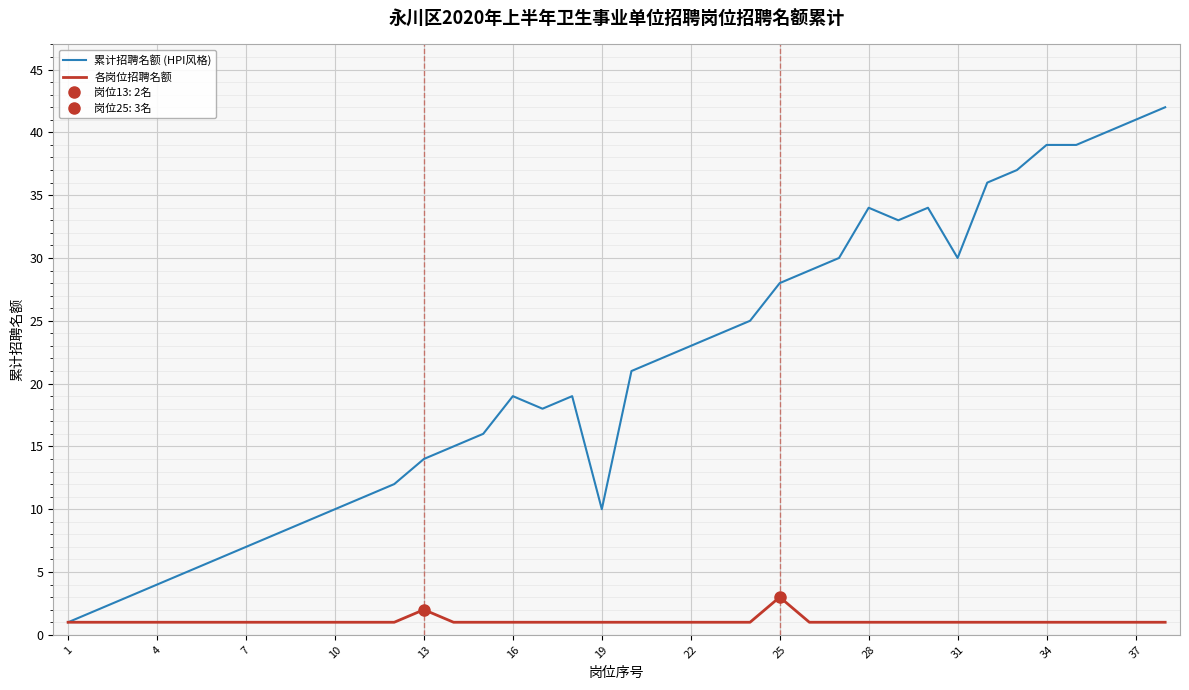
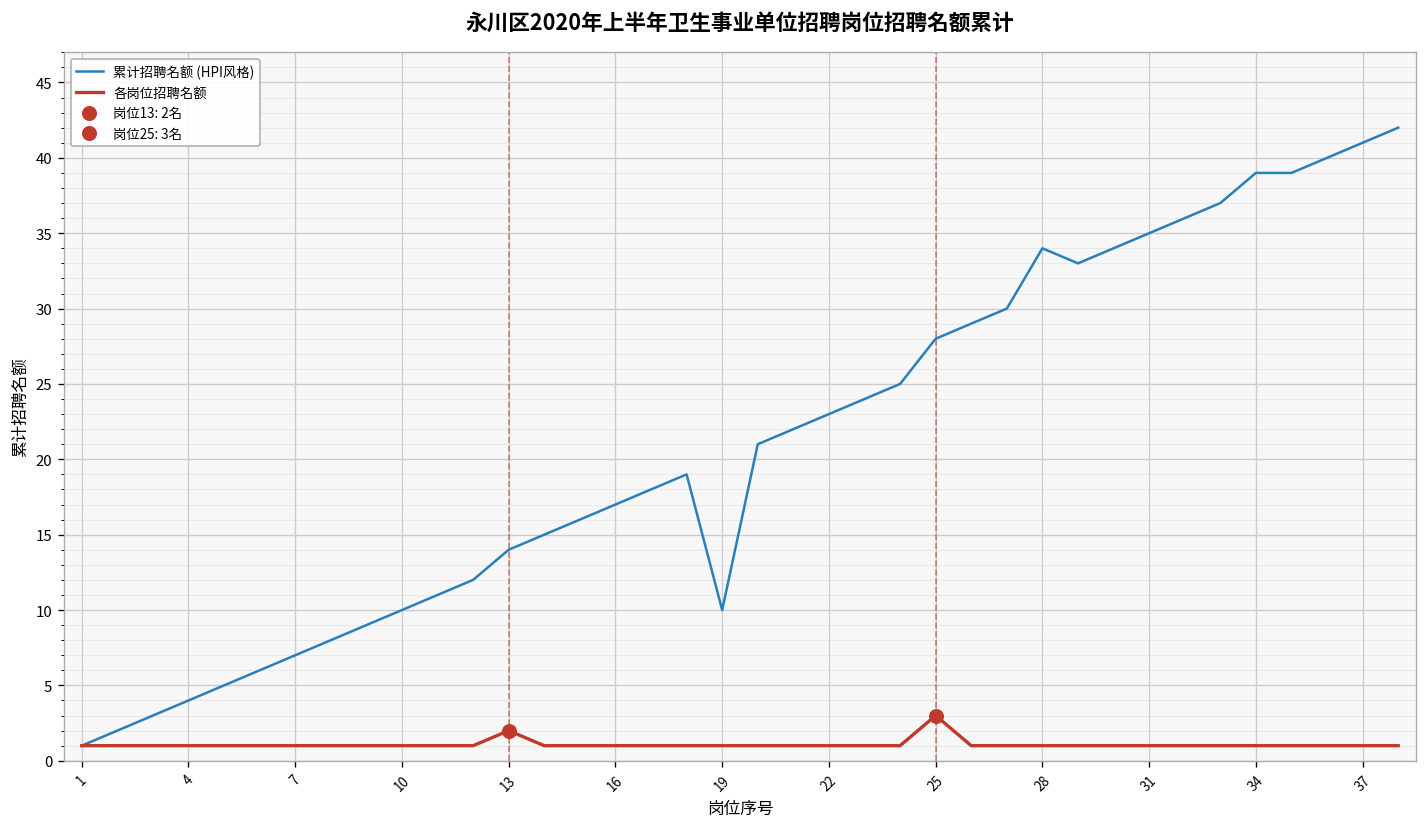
累计招聘名额 (HPI风格), 16: 19 -> 17
累计招聘名额 (HPI风格), 31: 30 -> 35
